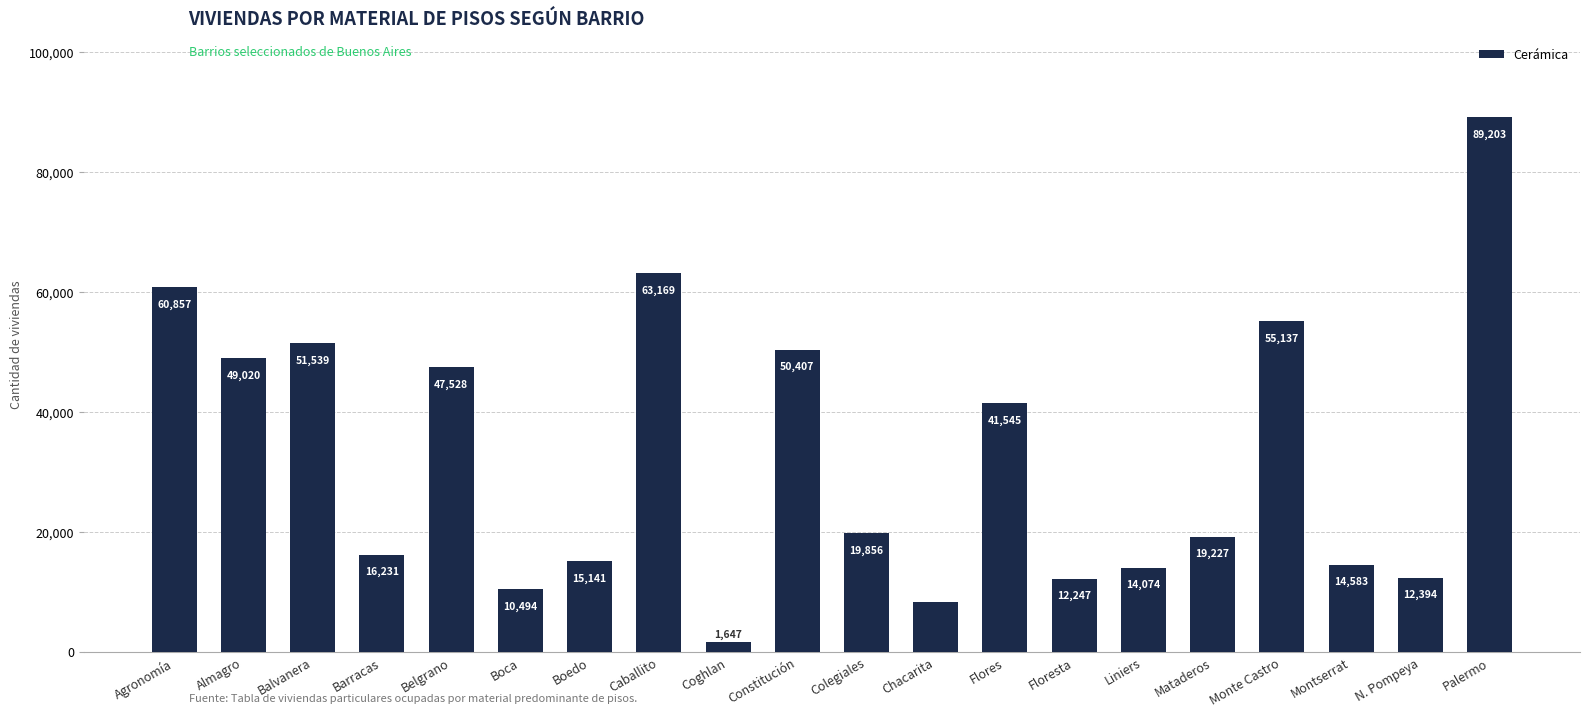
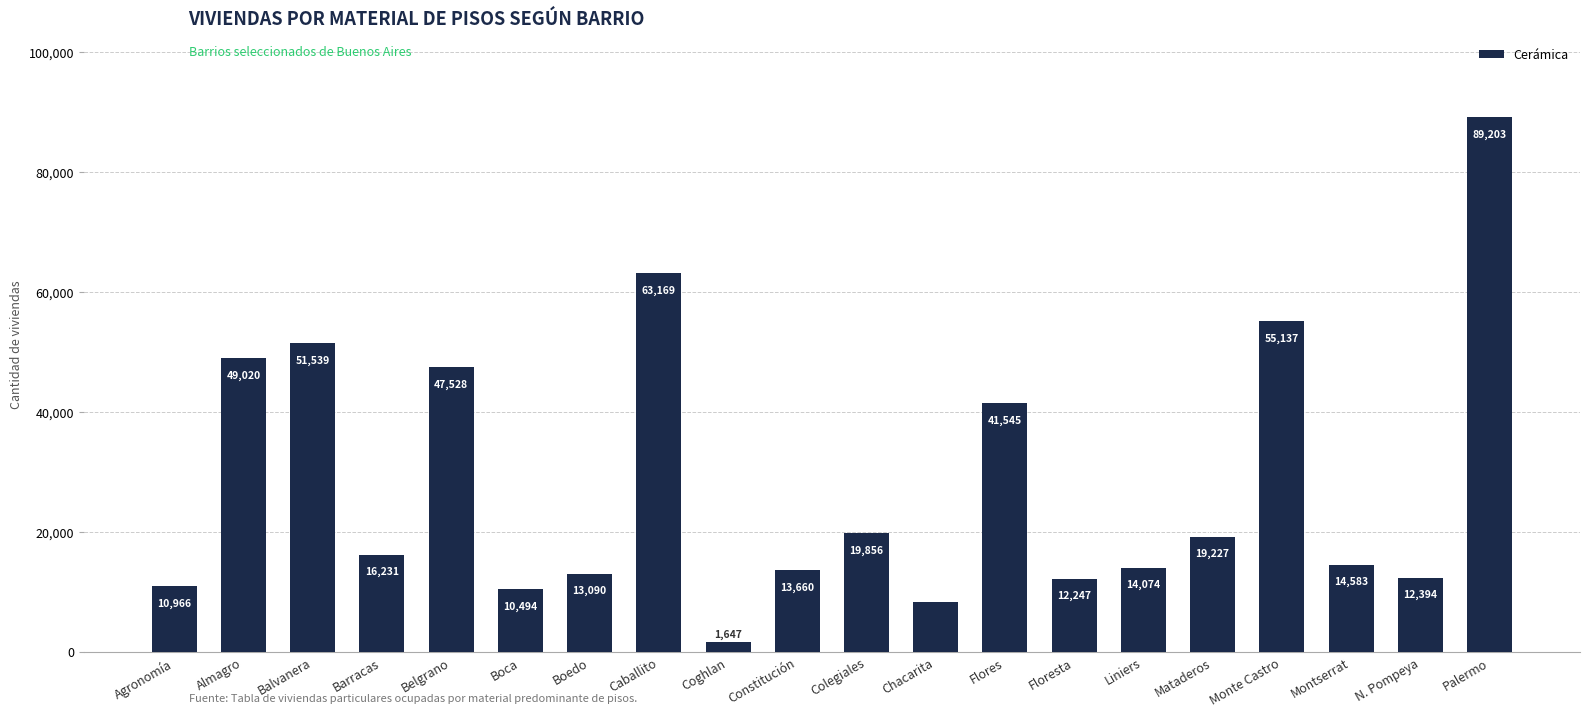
Agronomía: 60,857 -> 10,966
Boedo: 15,141 -> 13,090
Constitución: 50,407 -> 13,660
